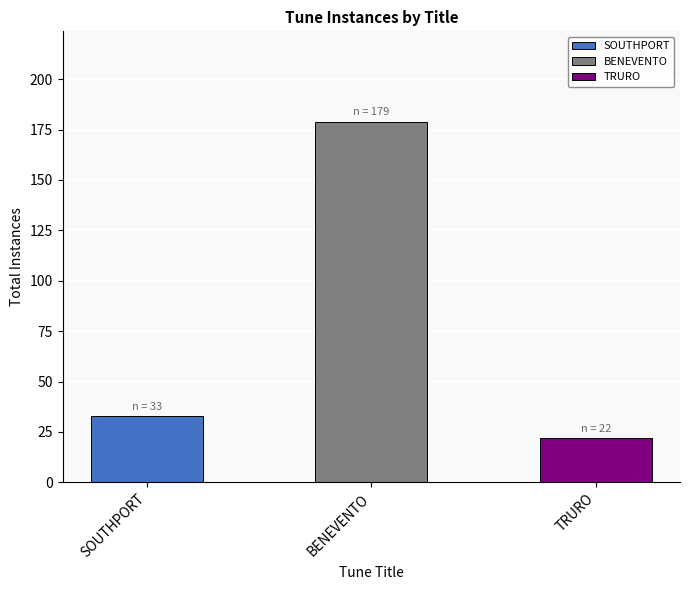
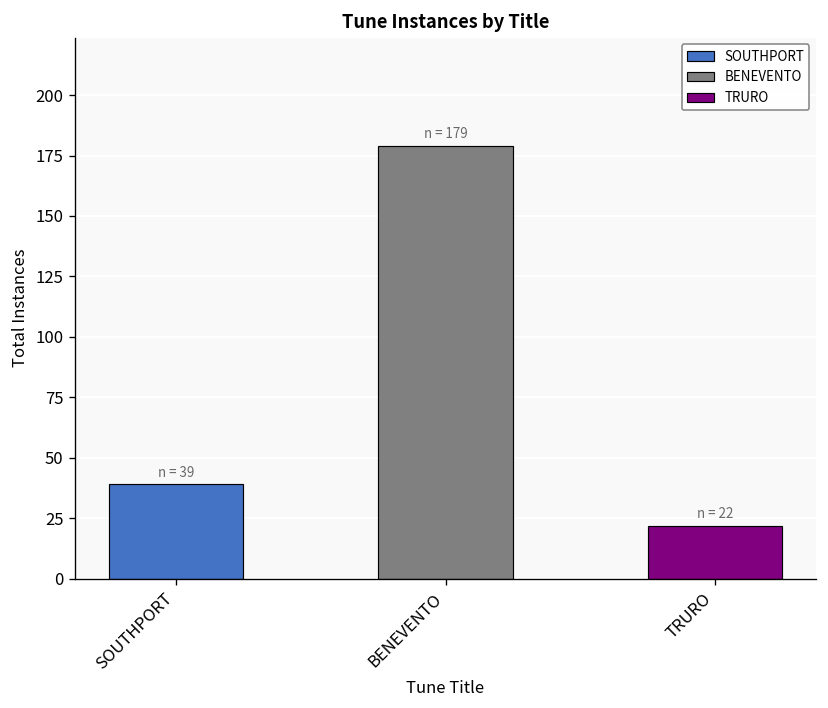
SOUTHPORT: 33 -> 39
